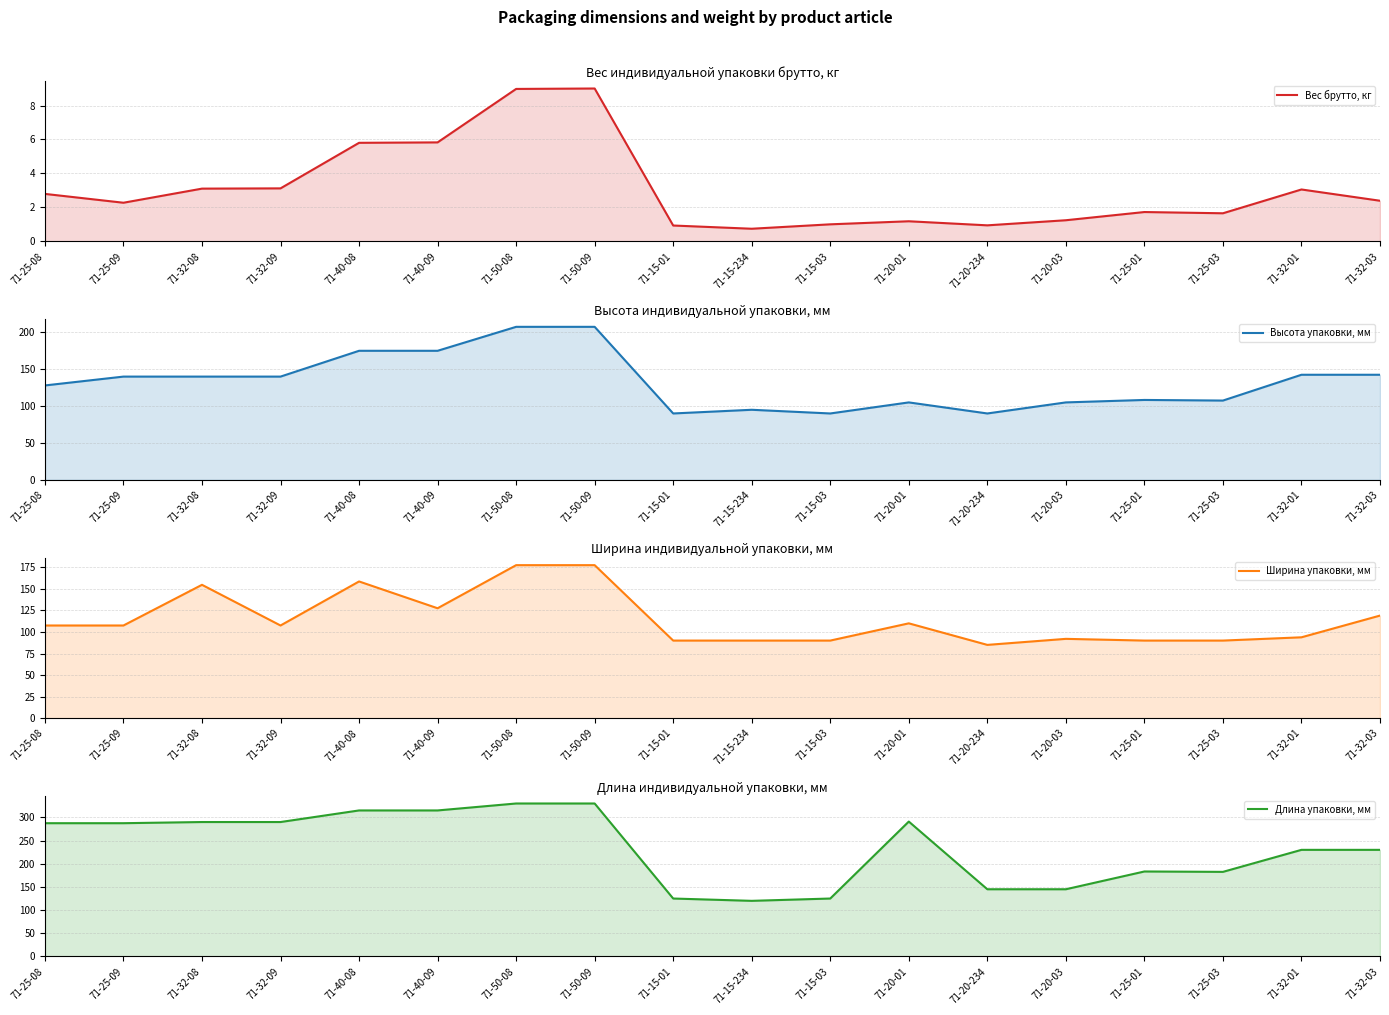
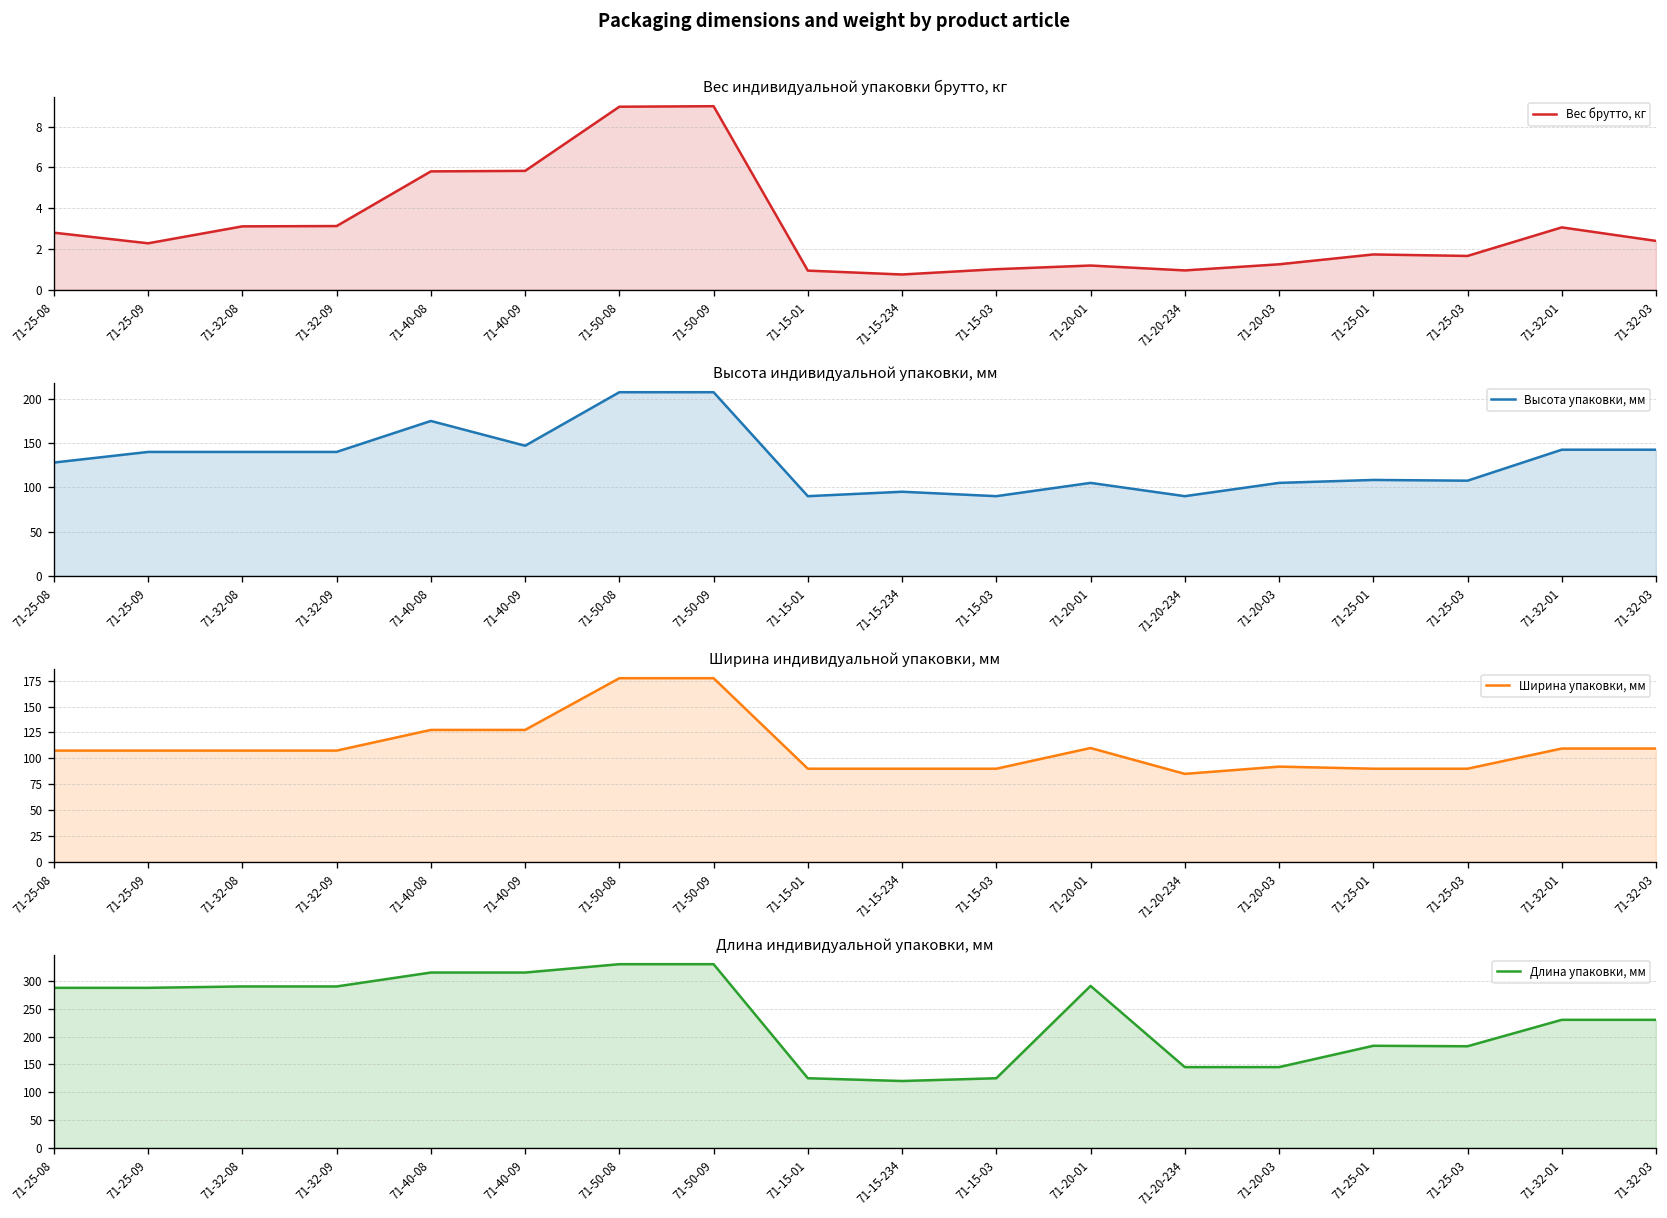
Высота индивидуальной упаковки, мм, 71-40-09: 180 -> 150
Ширина индивидуальной упаковки, мм, 71-32-08: 150 -> 110
Ширина индивидуальной упаковки, мм, 71-40-08: 160 -> 130
Ширина индивидуальной упаковки, мм, 71-32-01: 90 -> 110
Ширина индивидуальной упаковки, мм, 71-32-03: 120 -> 110
